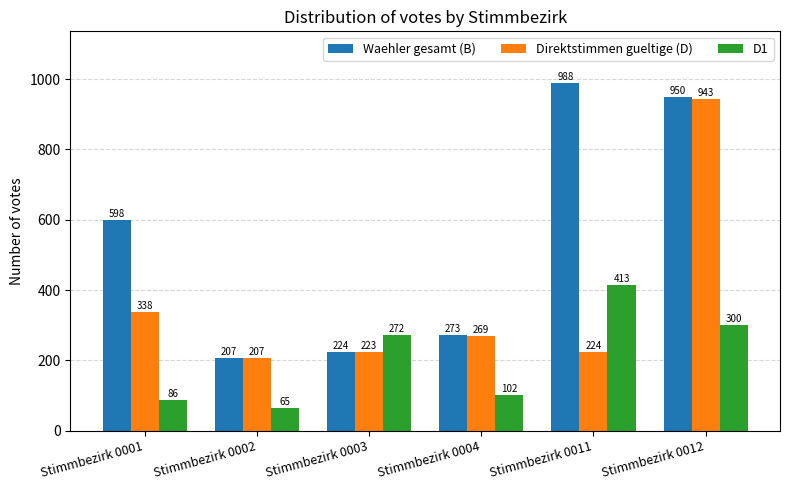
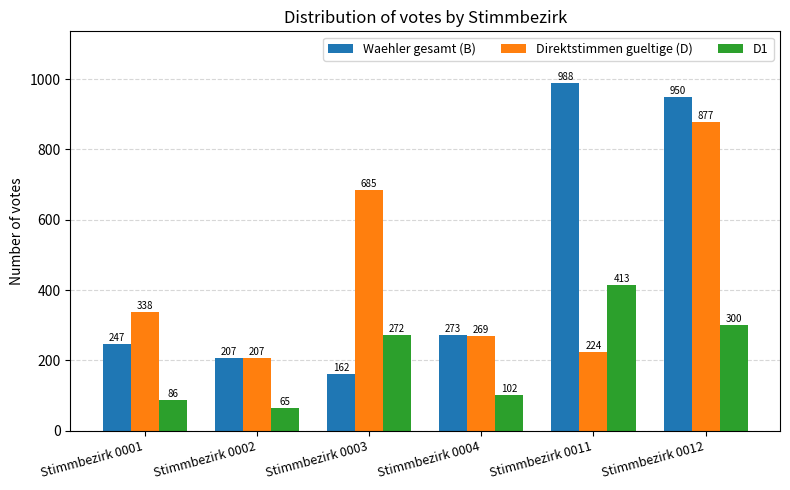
Waehler gesamt (B), Stimmbezirk 0001: 598 -> 247
Waehler gesamt (B), Stimmbezirk 0003: 224 -> 162
Direktstimmen gueltige (D), Stimmbezirk 0003: 223 -> 685
Direktstimmen gueltige (D), Stimmbezirk 0012: 943 -> 877
